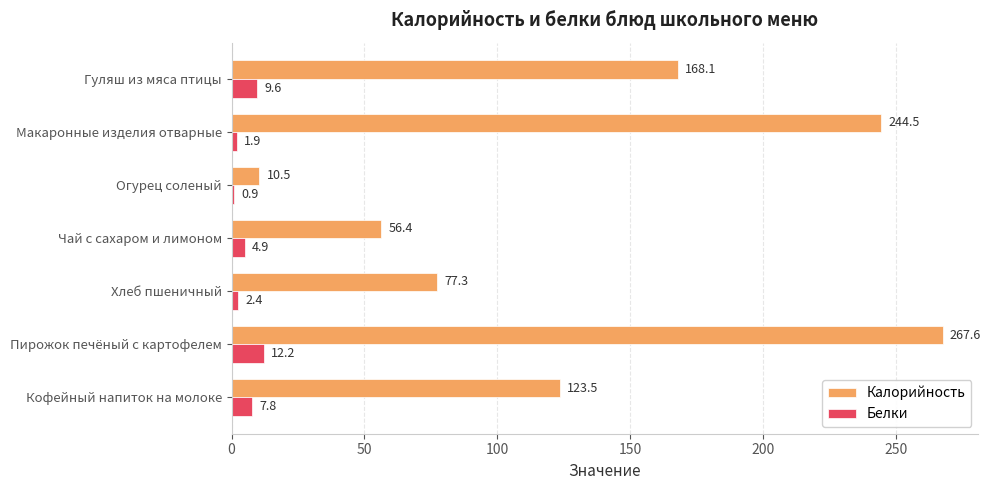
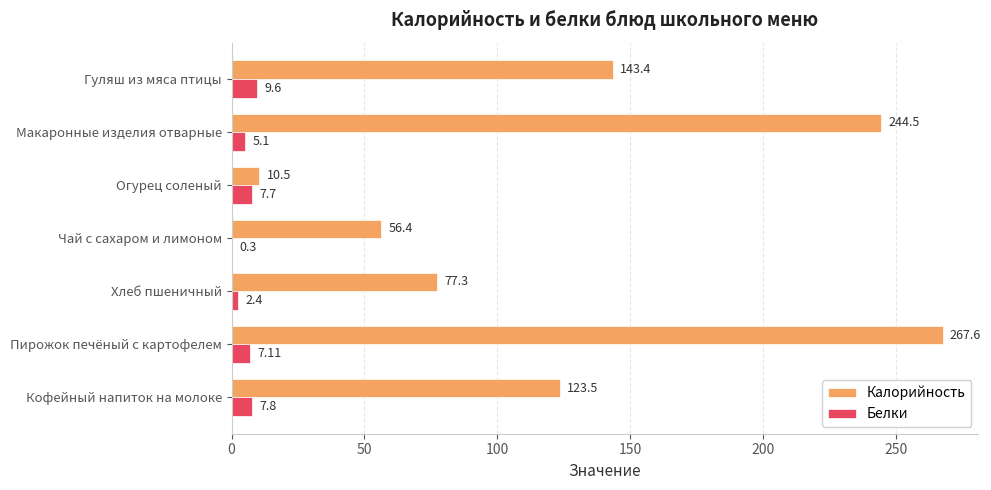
Калорийность, Гуляш из мяса птицы: 168.1 -> 143.4
Белки, Макаронные изделия отварные: 1.9 -> 5.1
Белки, Огурец соленый: 0.9 -> 7.7
Белки, Чай с сахаром и лимоном: 4.9 -> 0.3
Белки, Пирожок печёный с картофелем: 12.2 -> 7.11
